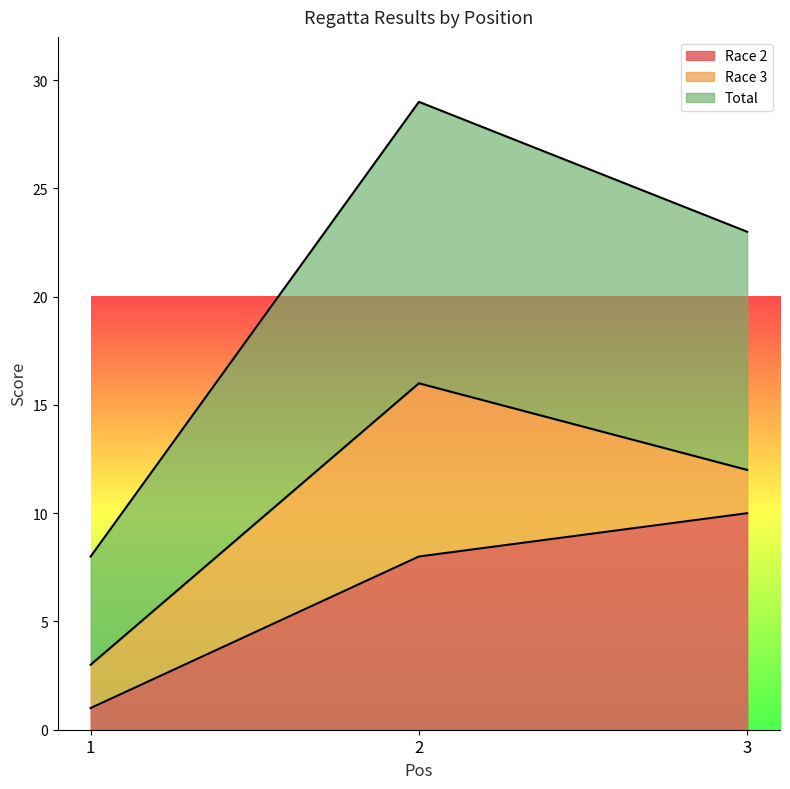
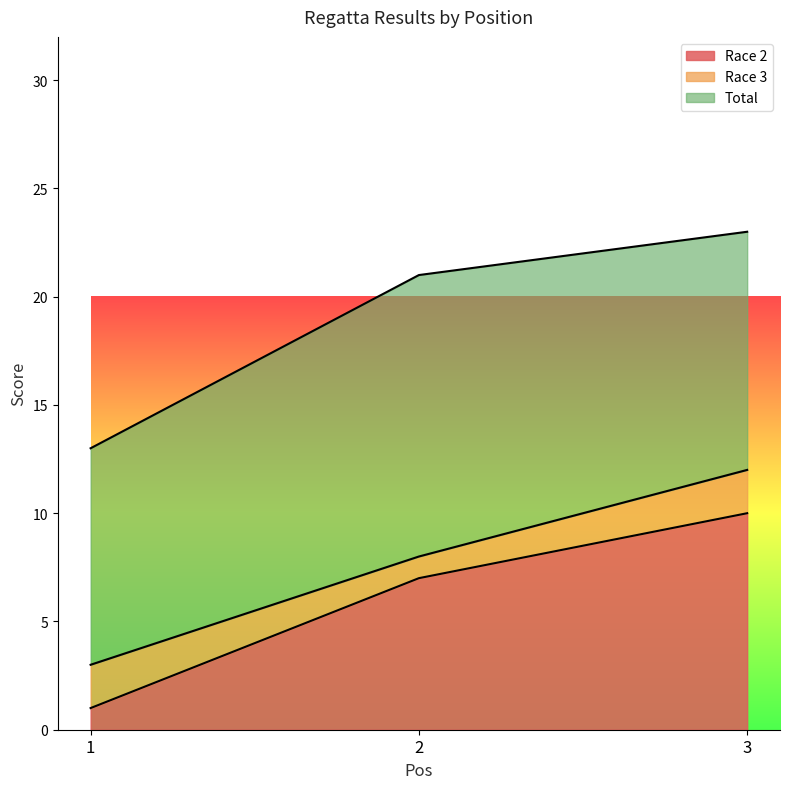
Total, 1: 5 -> 10
Race 2, 2: 8 -> 7
Race 3, 2: 8 -> 1
